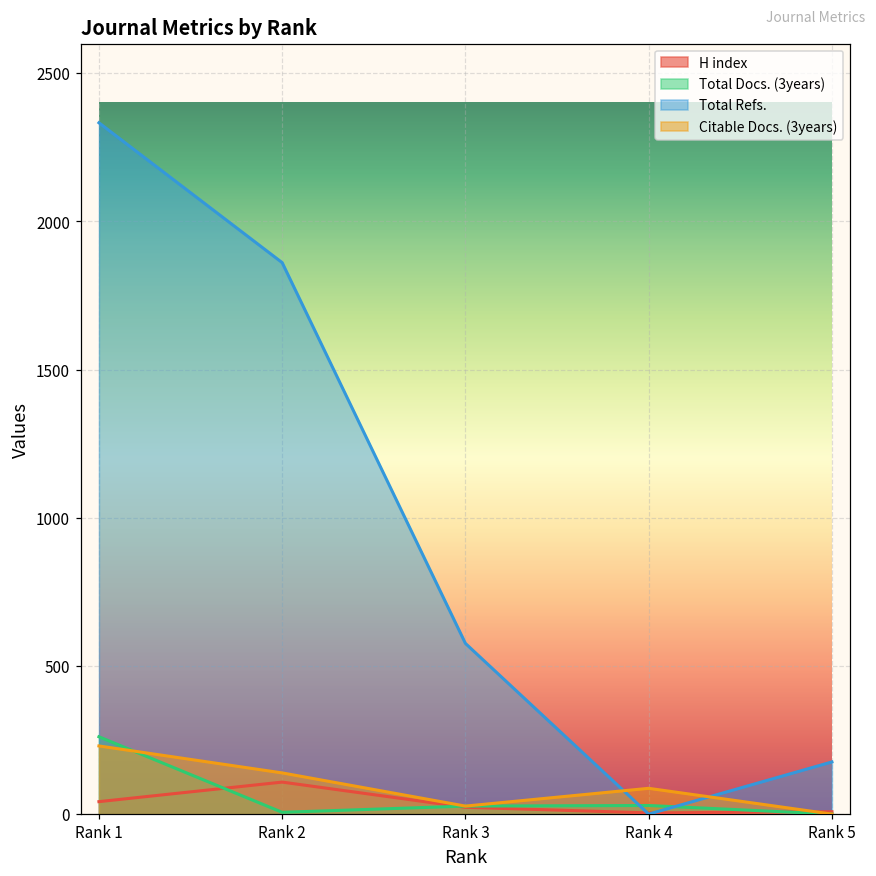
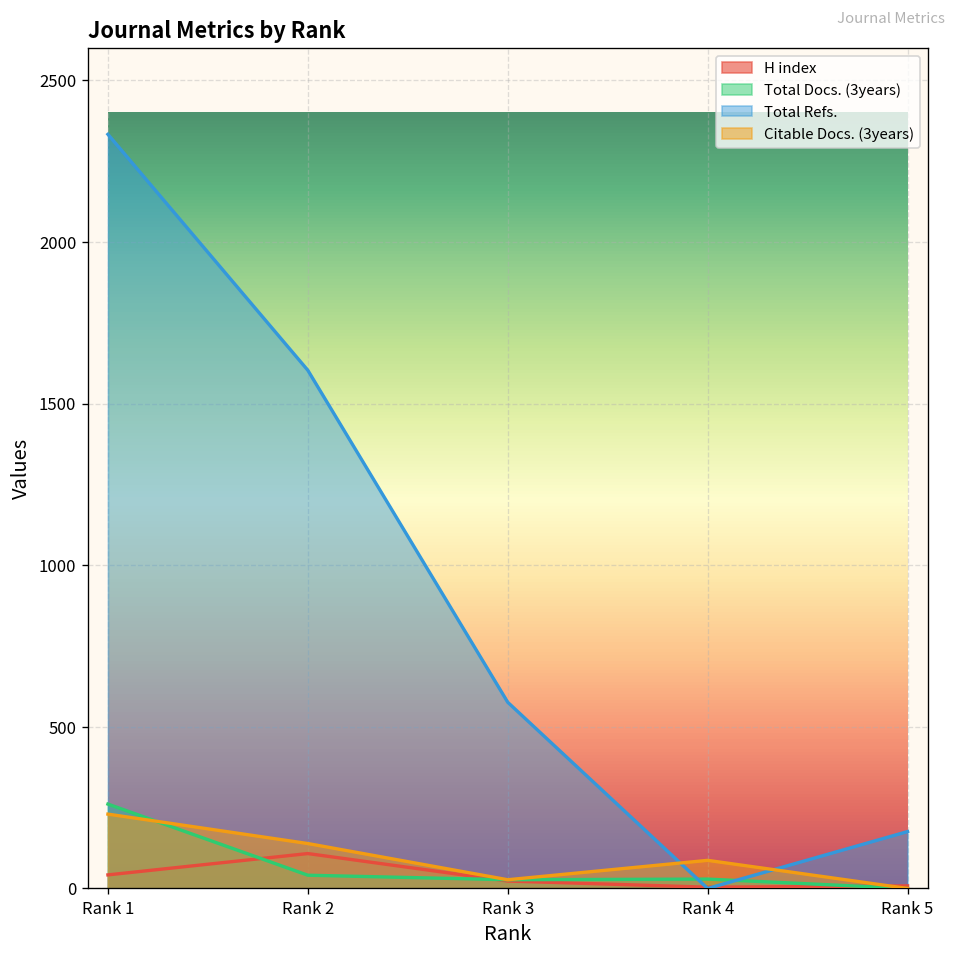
Total Docs. (3years), Rank 2: 10 -> 40
Total Refs., Rank 2: 1860 -> 1600
